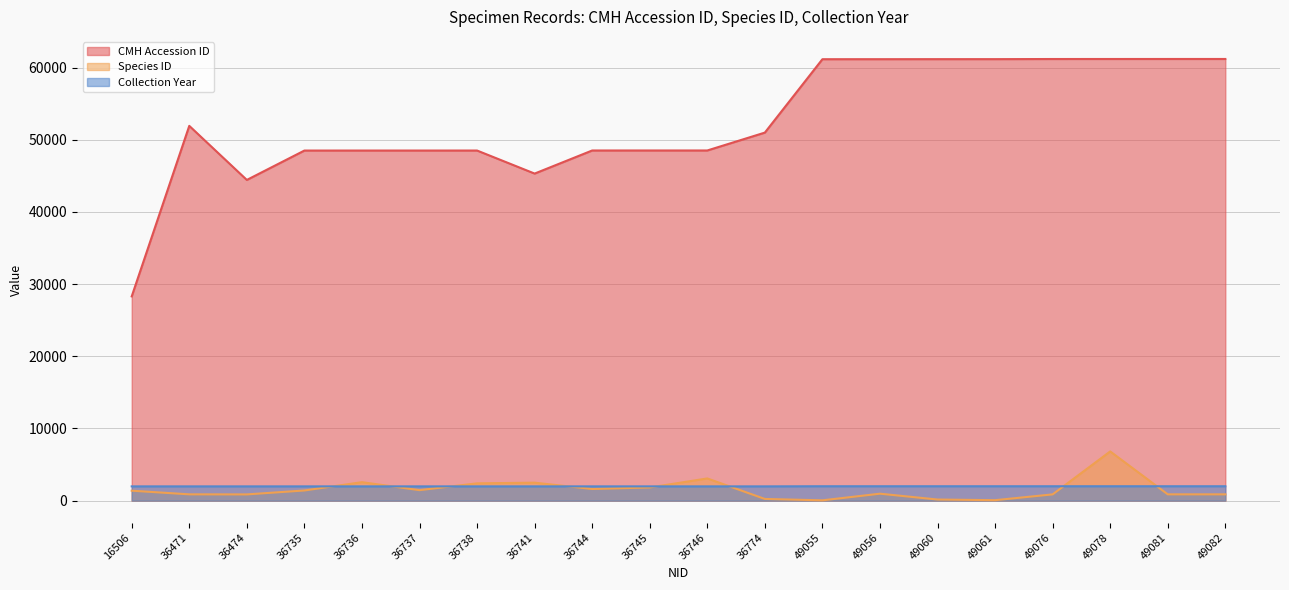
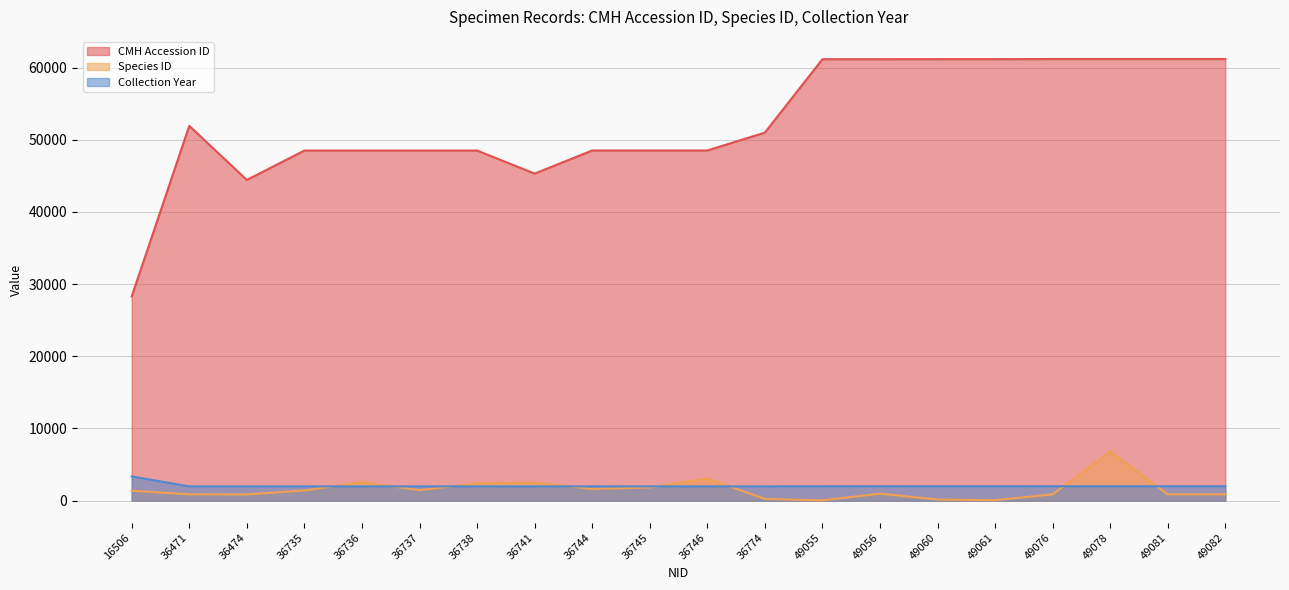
Collection Year, 16506: 2000 -> 3000
